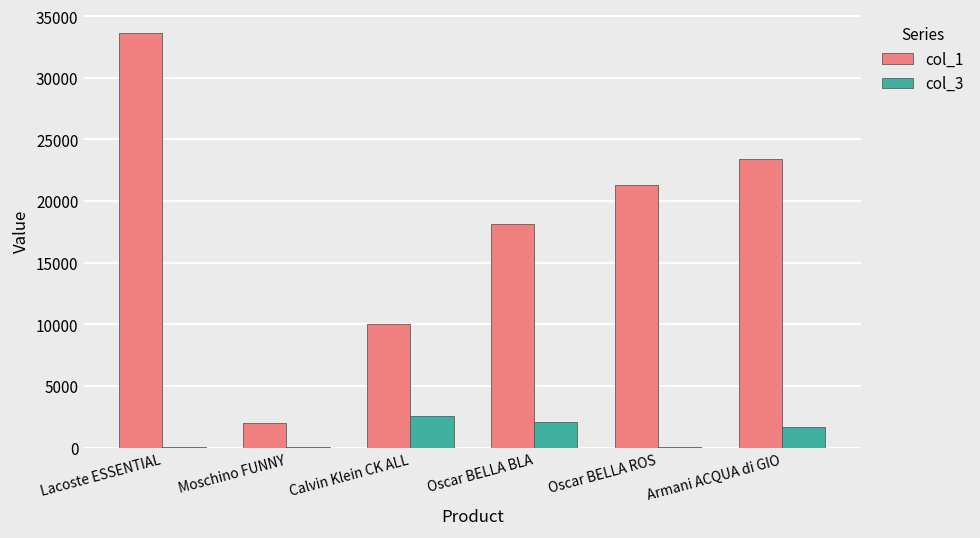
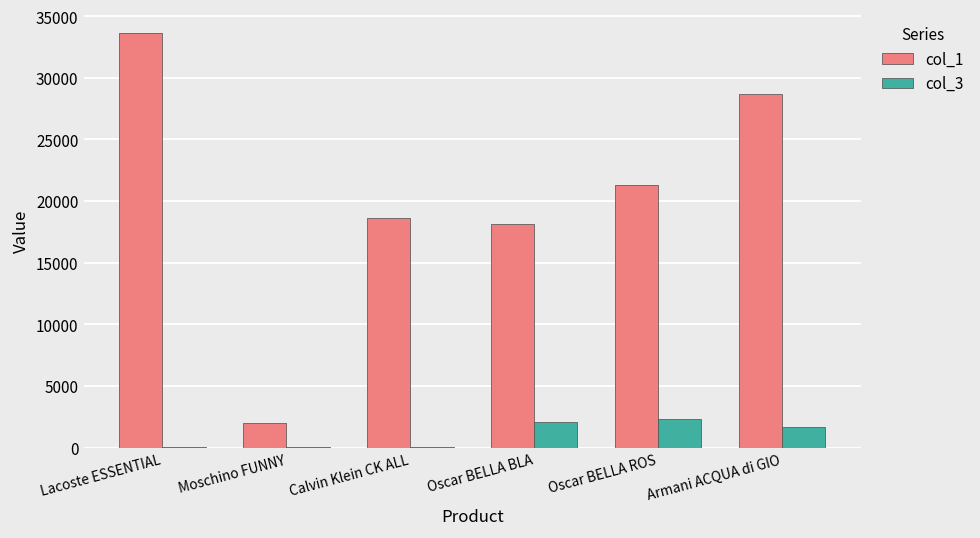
col_1, Calvin Klein CK ALL: 10000 -> 18600
col_3, Calvin Klein CK ALL: 2600 -> 0
col_3, Oscar BELLA ROS: 0 -> 2300
col_1, Armani ACQUA di GIO: 23400 -> 28700
